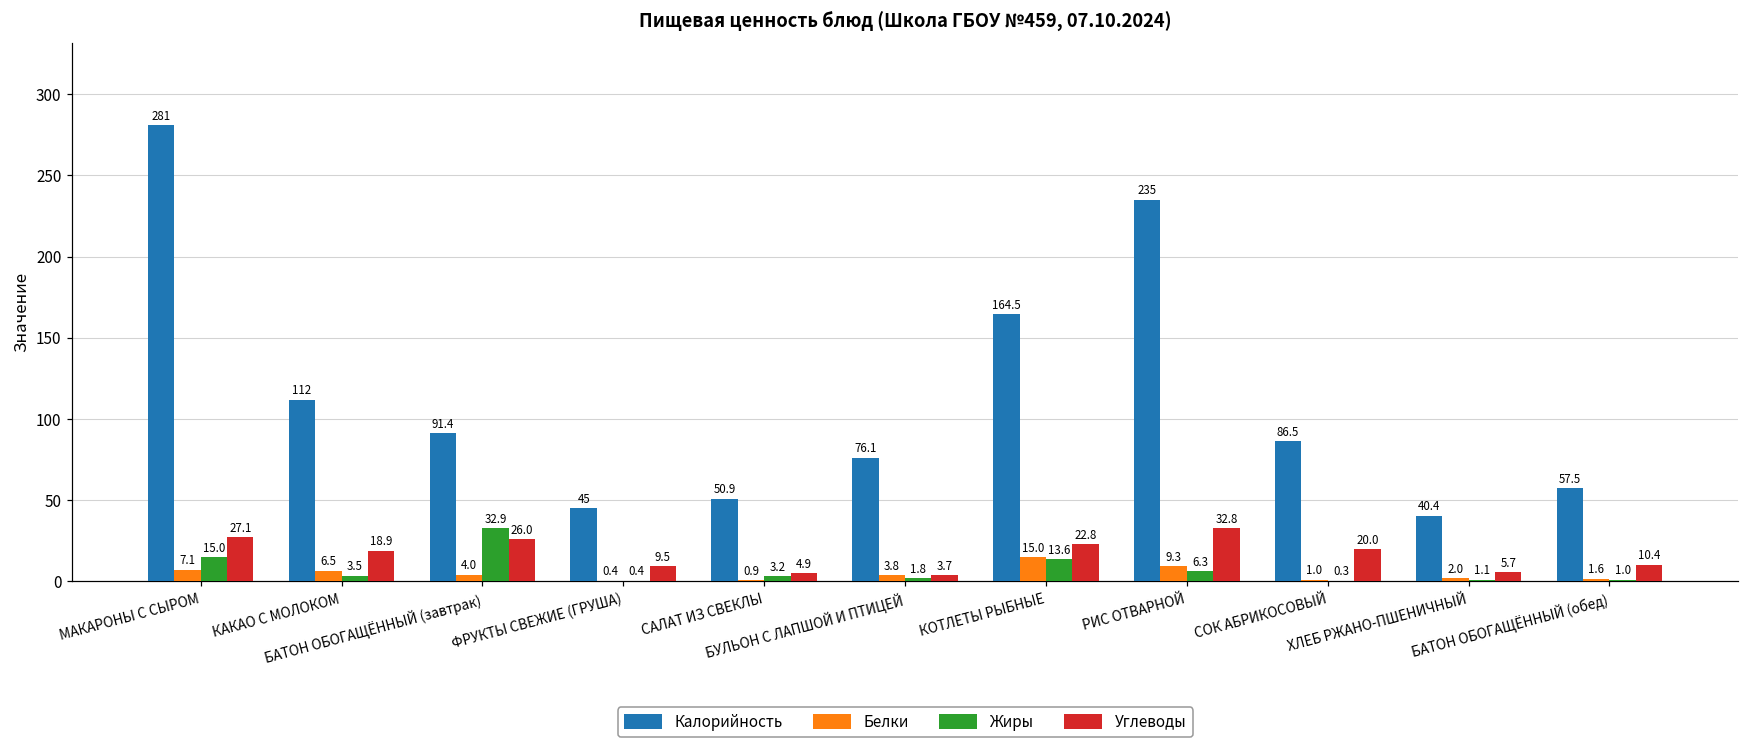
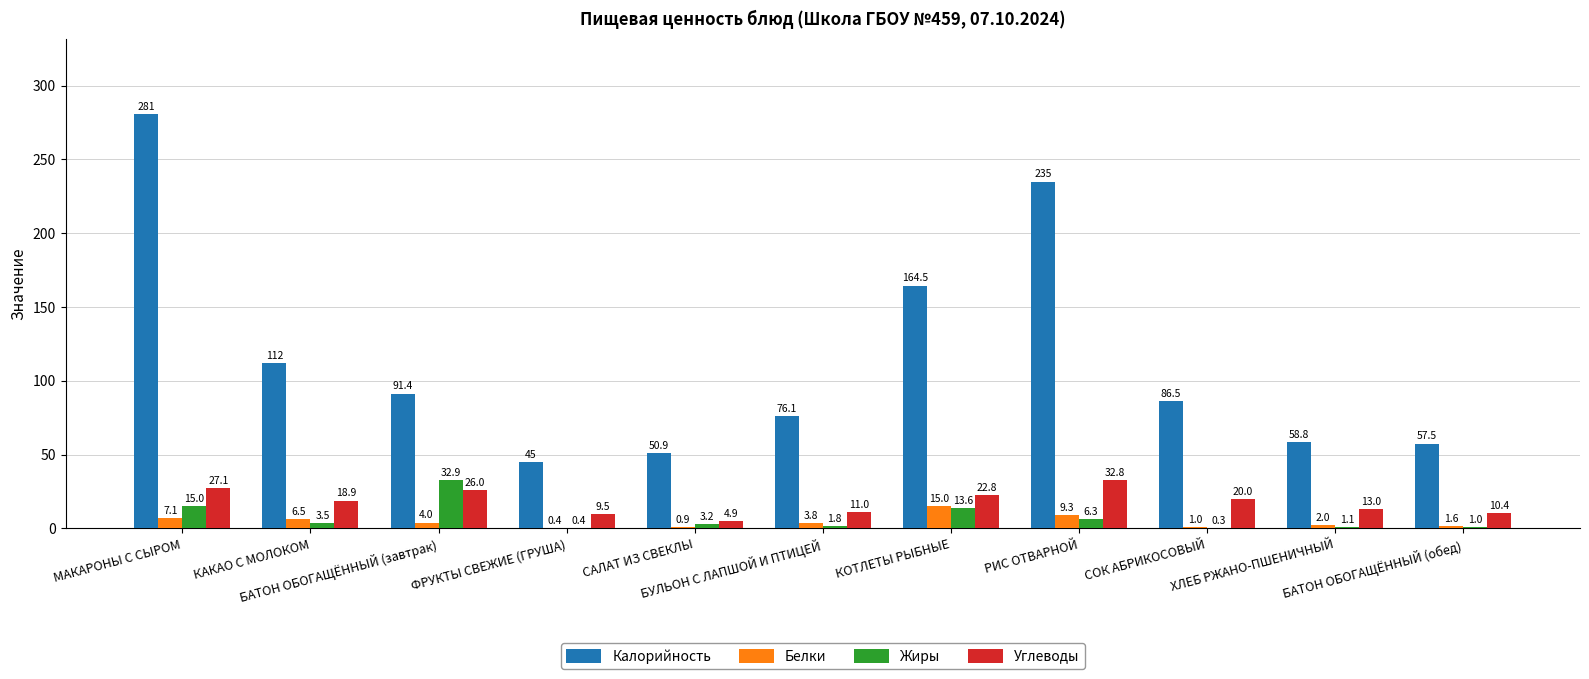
Углеводы, БУЛЬОН С ЛАПШОЙ И ПТИЦЕЙ: 3.7 -> 11.0
Калорийность, ХЛЕБ РЖАНО-ПШЕНИЧНЫЙ: 40.4 -> 58.8
Углеводы, ХЛЕБ РЖАНО-ПШЕНИЧНЫЙ: 5.7 -> 13.0
